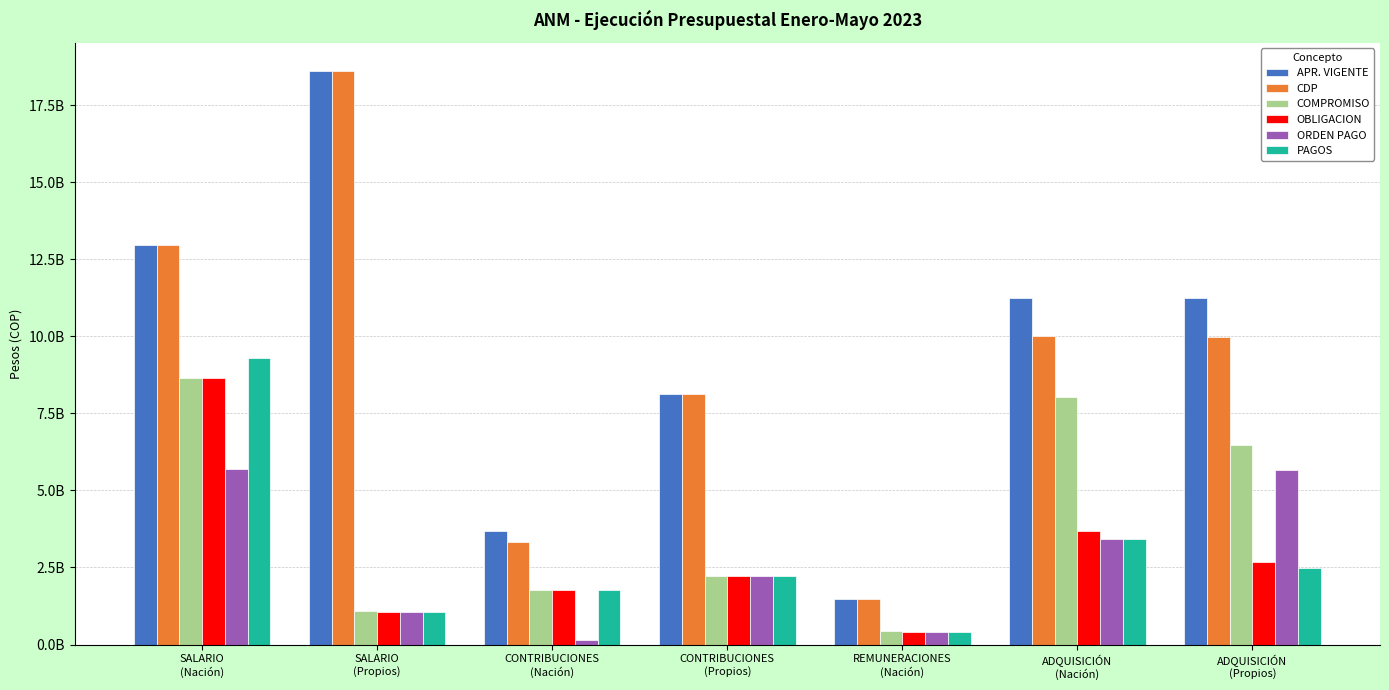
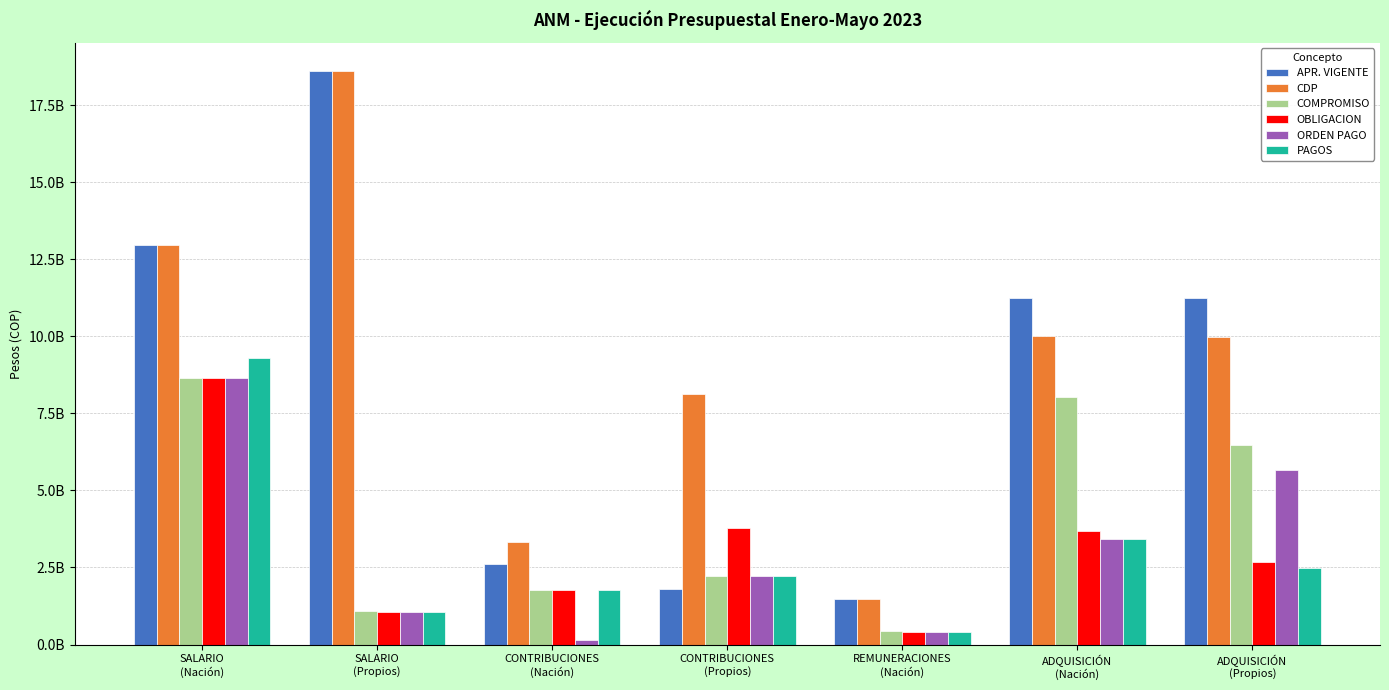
ORDEN PAGO, SALARIO (Nación): 5700000000 -> 8700000000
APR. VIGENTE, CONTRIBUCIONES (Nación): 3700000000 -> 2600000000
APR. VIGENTE, CONTRIBUCIONES (Propios): 8100000000 -> 1800000000
OBLIGACION, CONTRIBUCIONES (Propios): 2200000000 -> 3800000000
